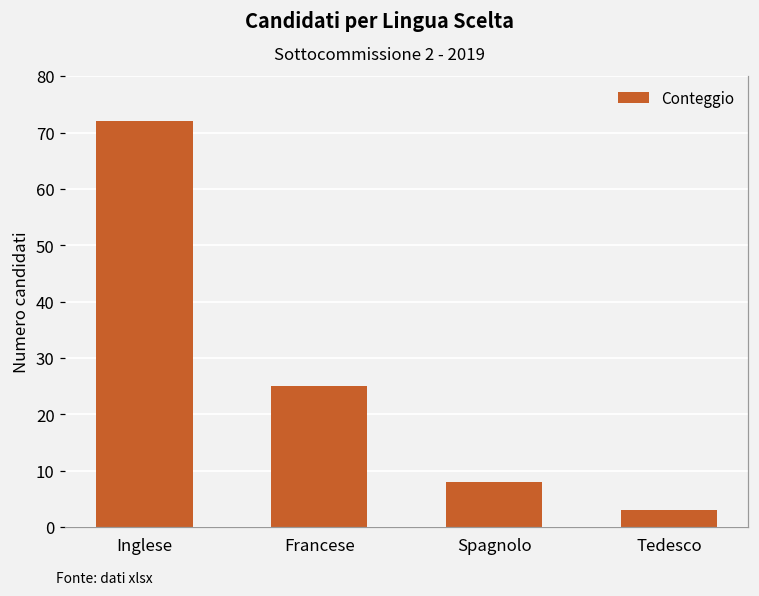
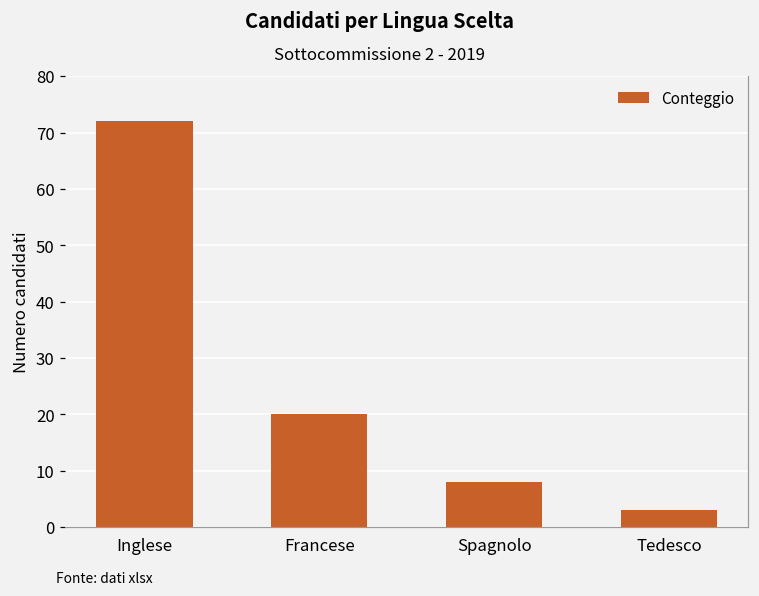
Francese: 25 -> 20
